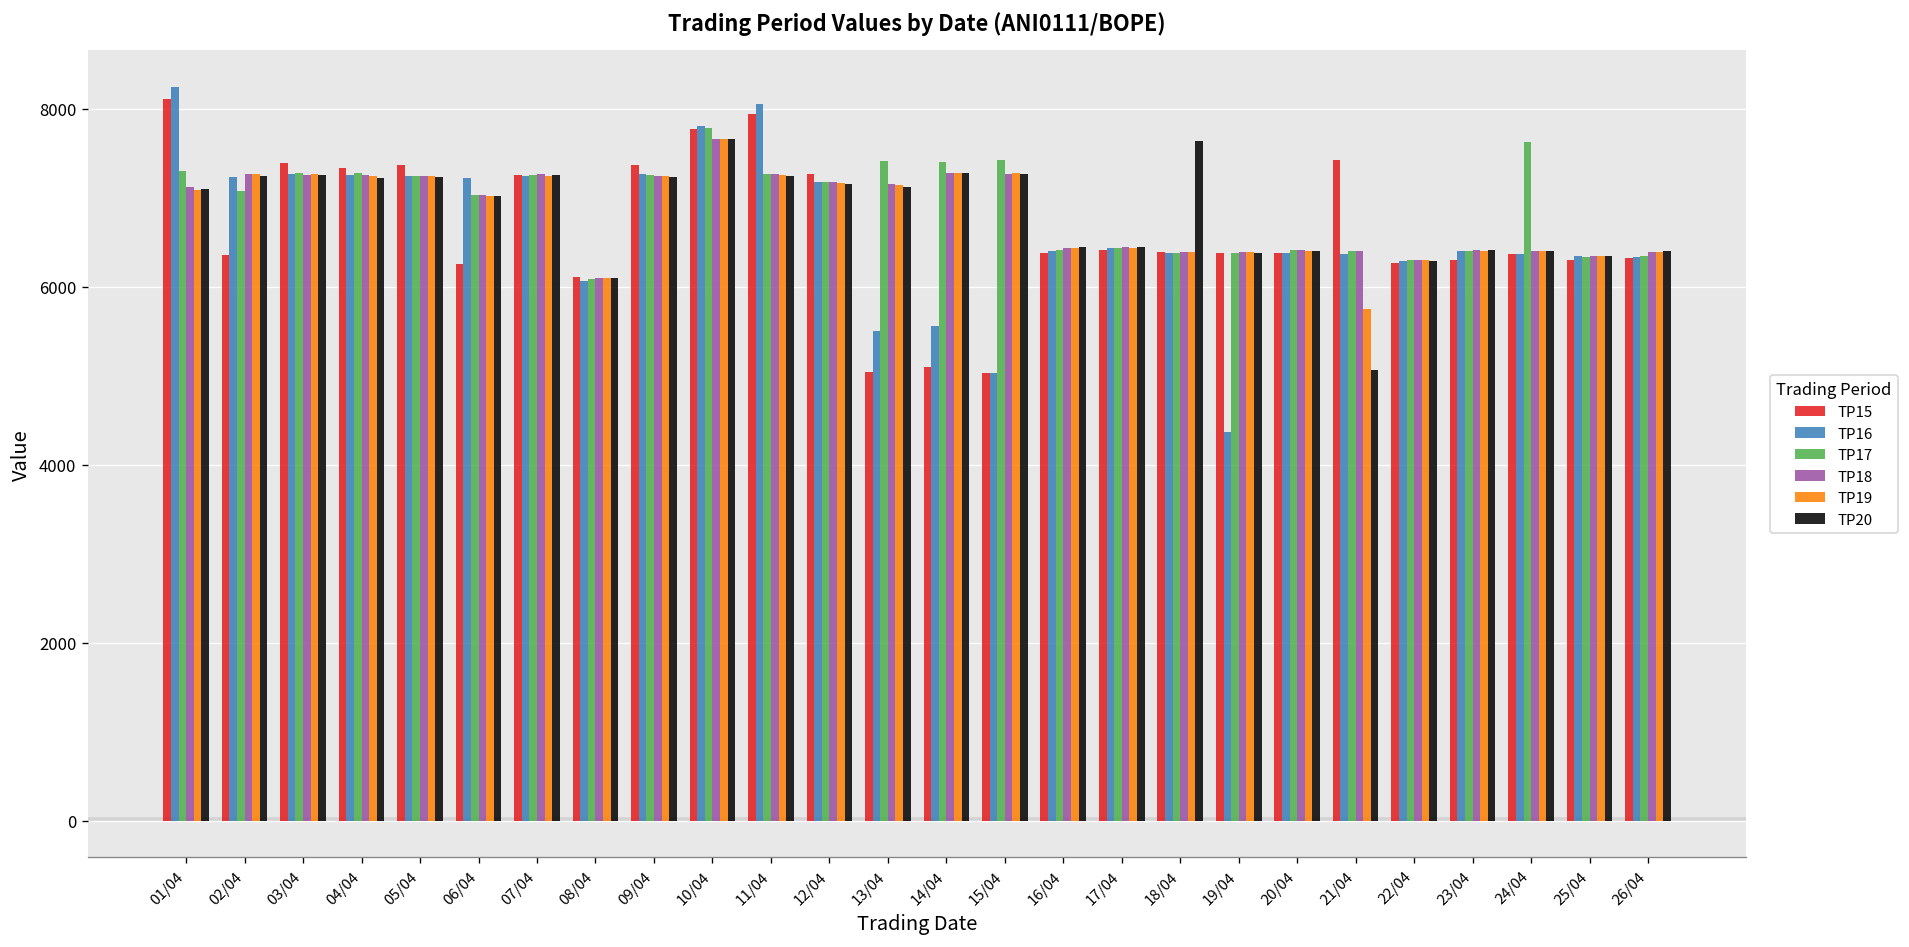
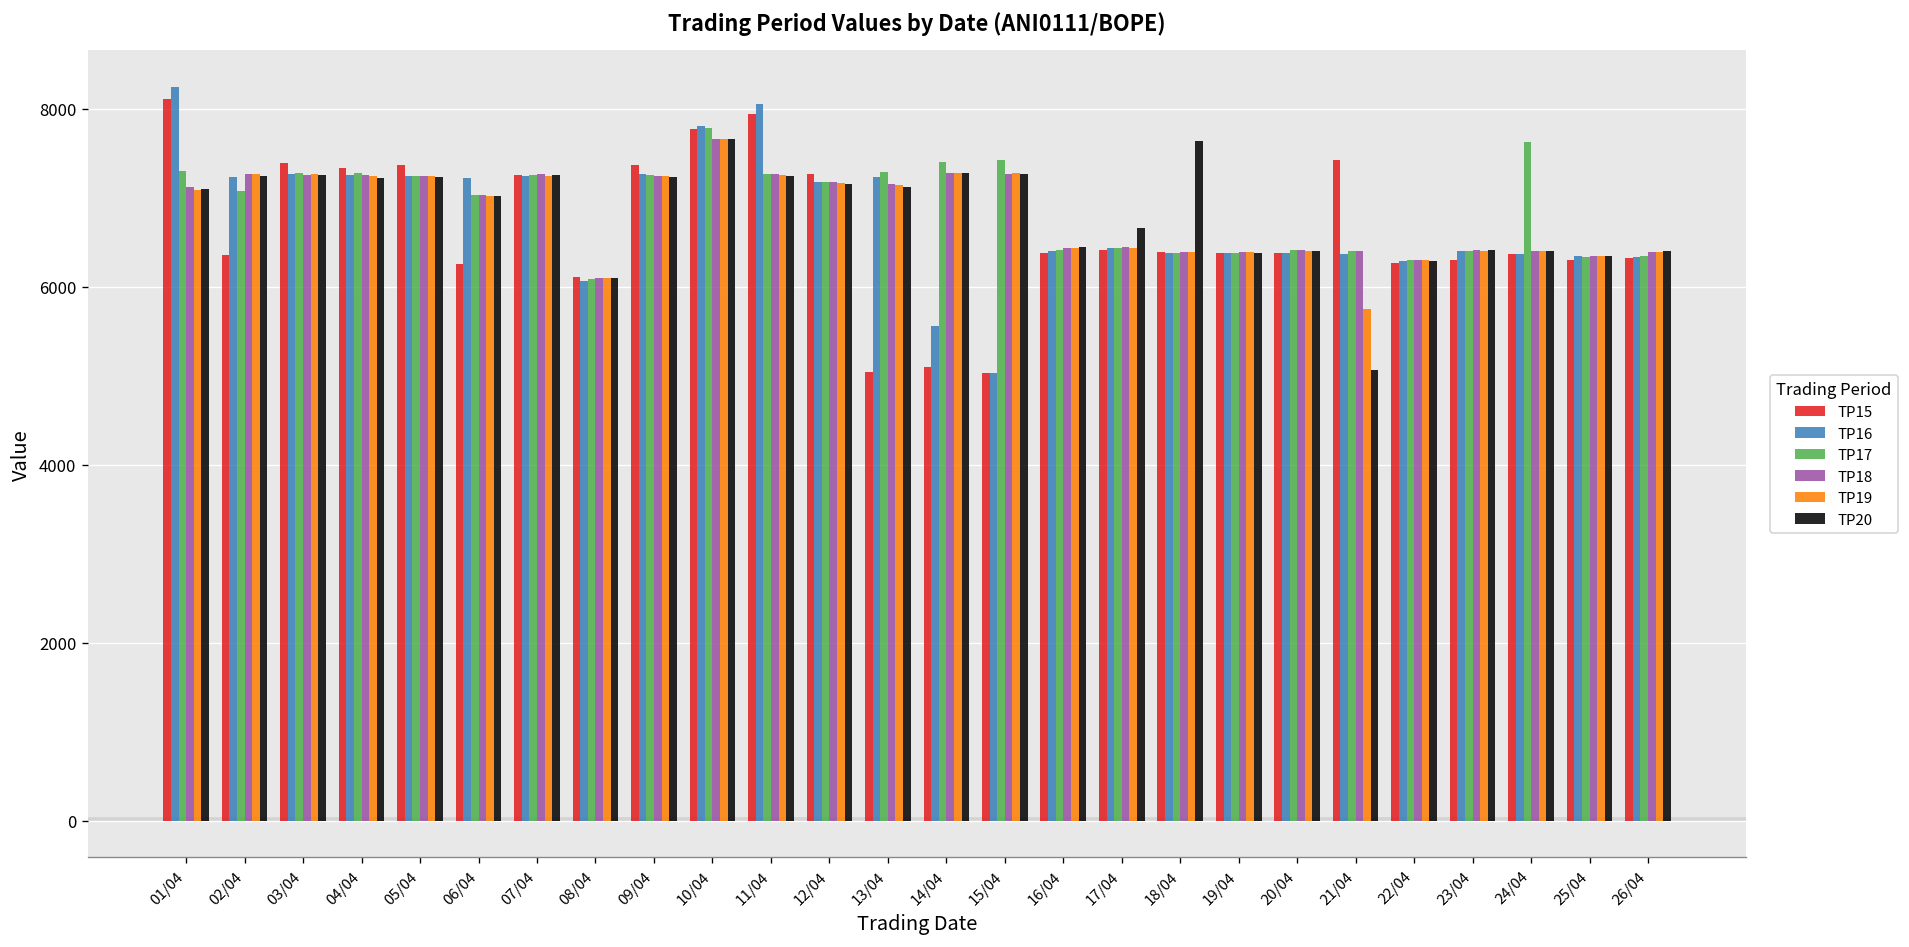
TP16, 13/04: 5500 -> 7200
TP17, 13/04: 7400 -> 7300
TP20, 17/04: 6400 -> 6700
TP16, 19/04: 4400 -> 6400
